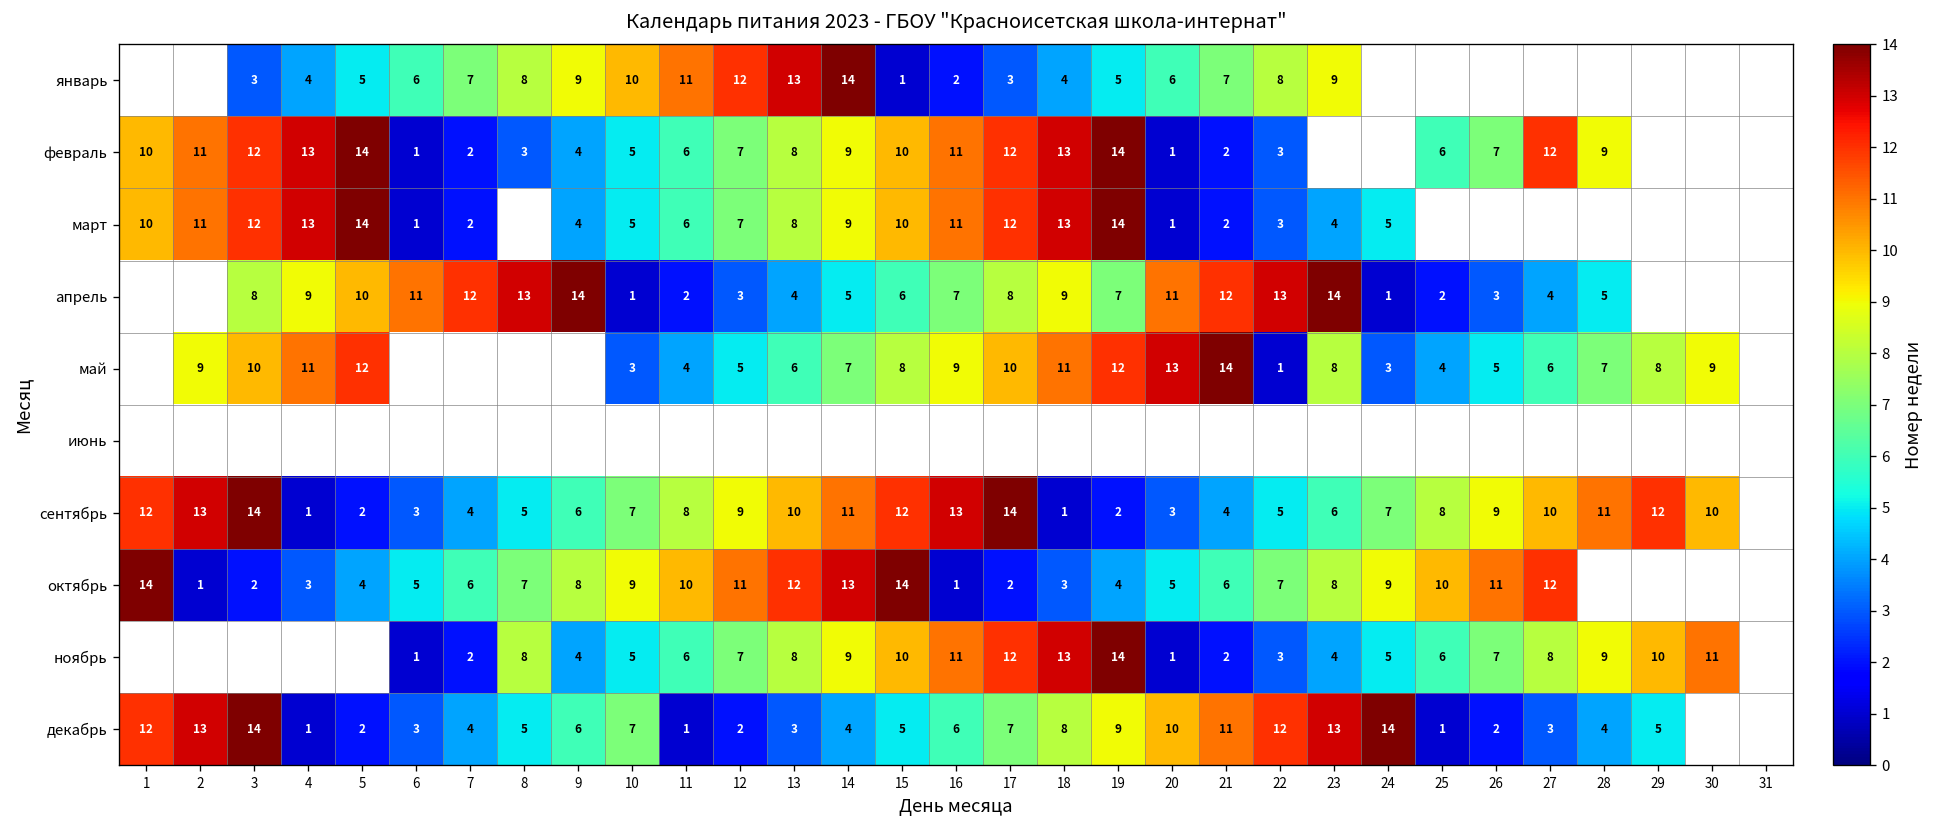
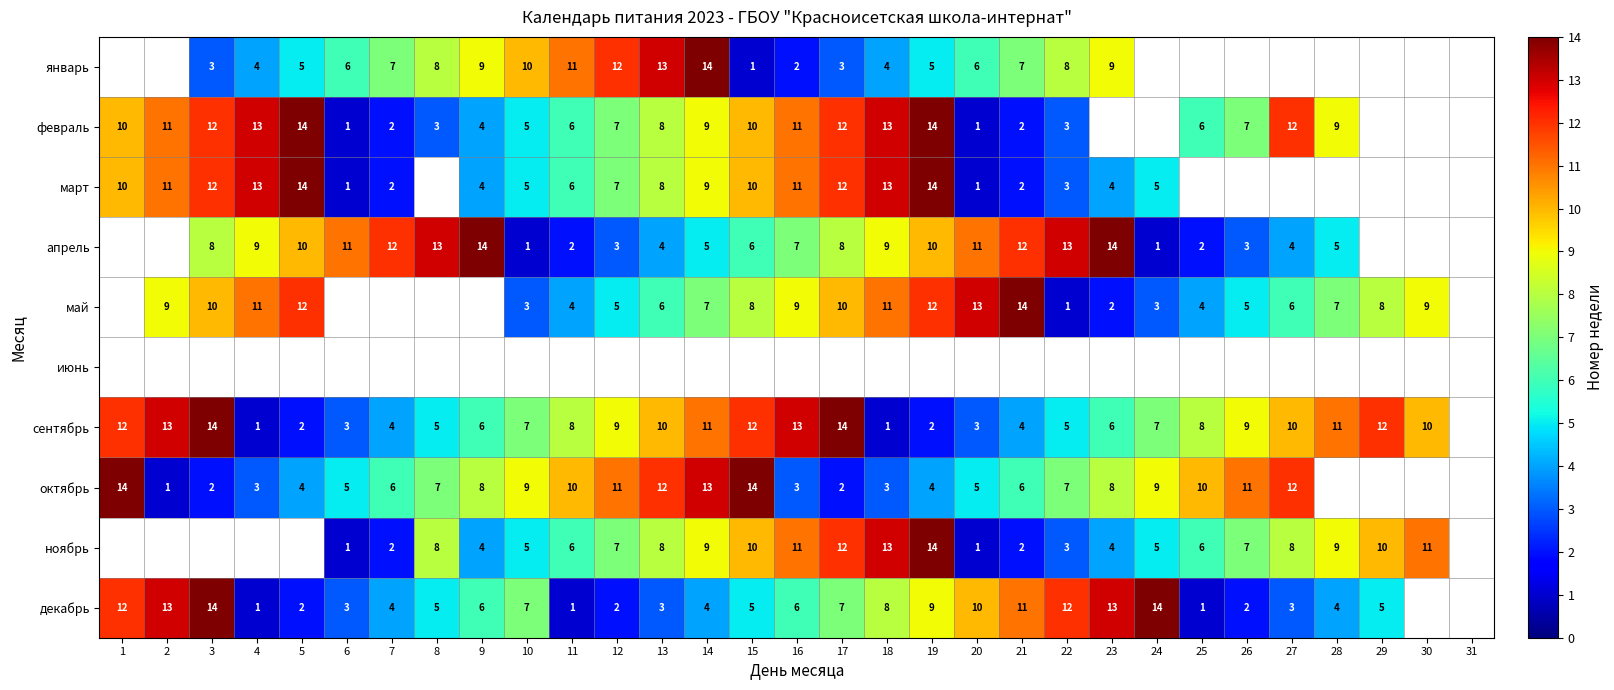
апрель, 19: 7 -> 10
май, 23: 8 -> 2
октябрь, 16: 1 -> 3
